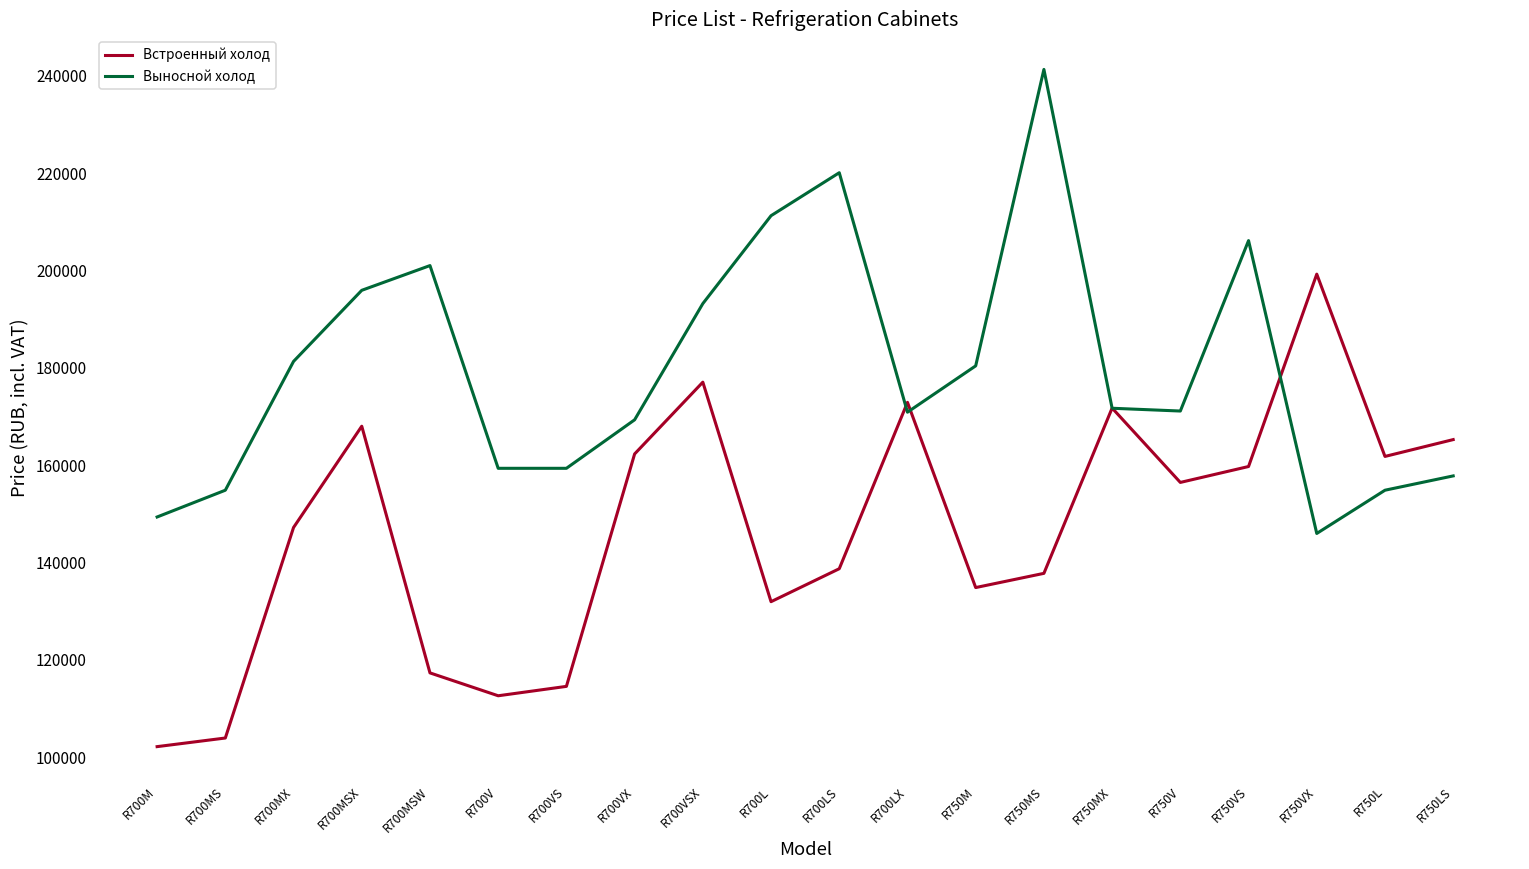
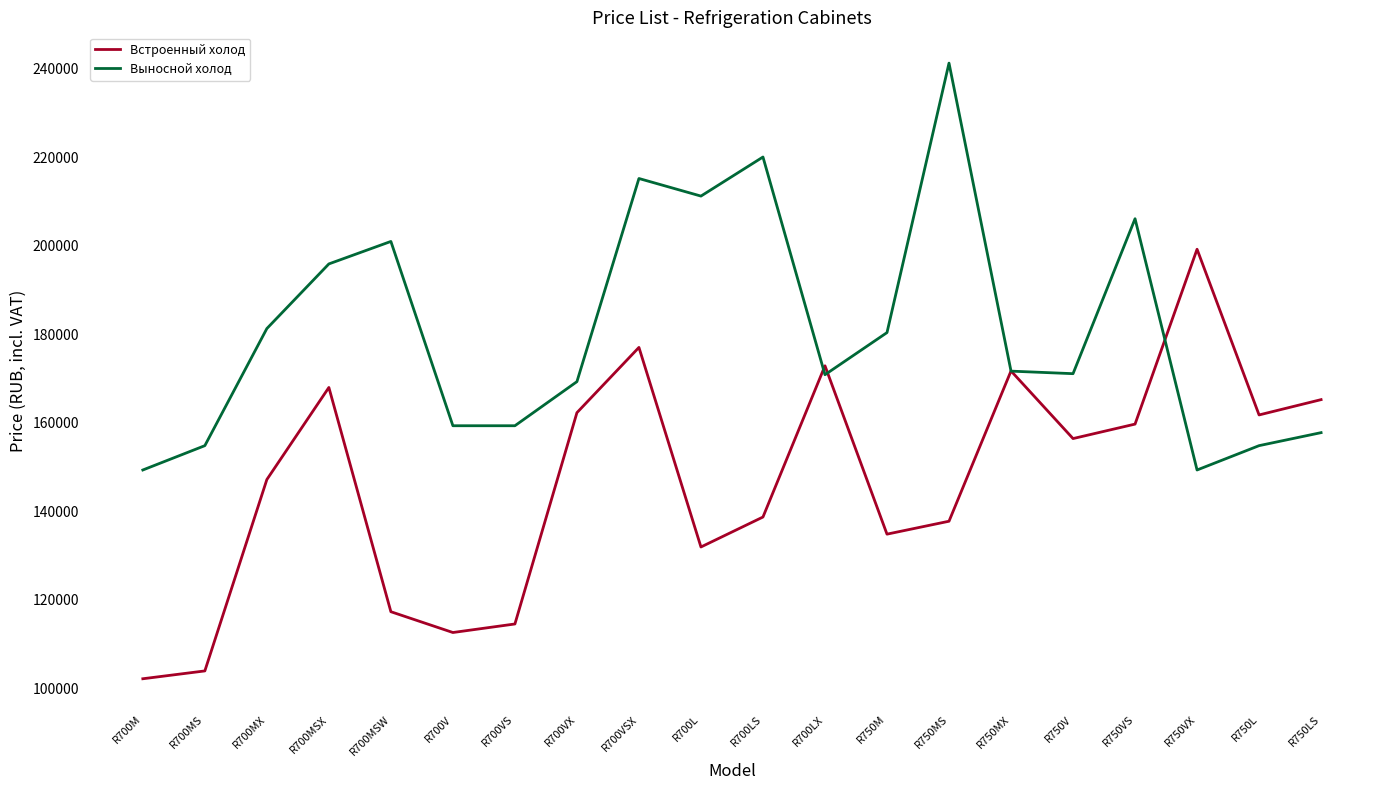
Выносной холод, R700VSX: 193000 -> 215000
Выносной холод, R750VX: 146000 -> 149000
